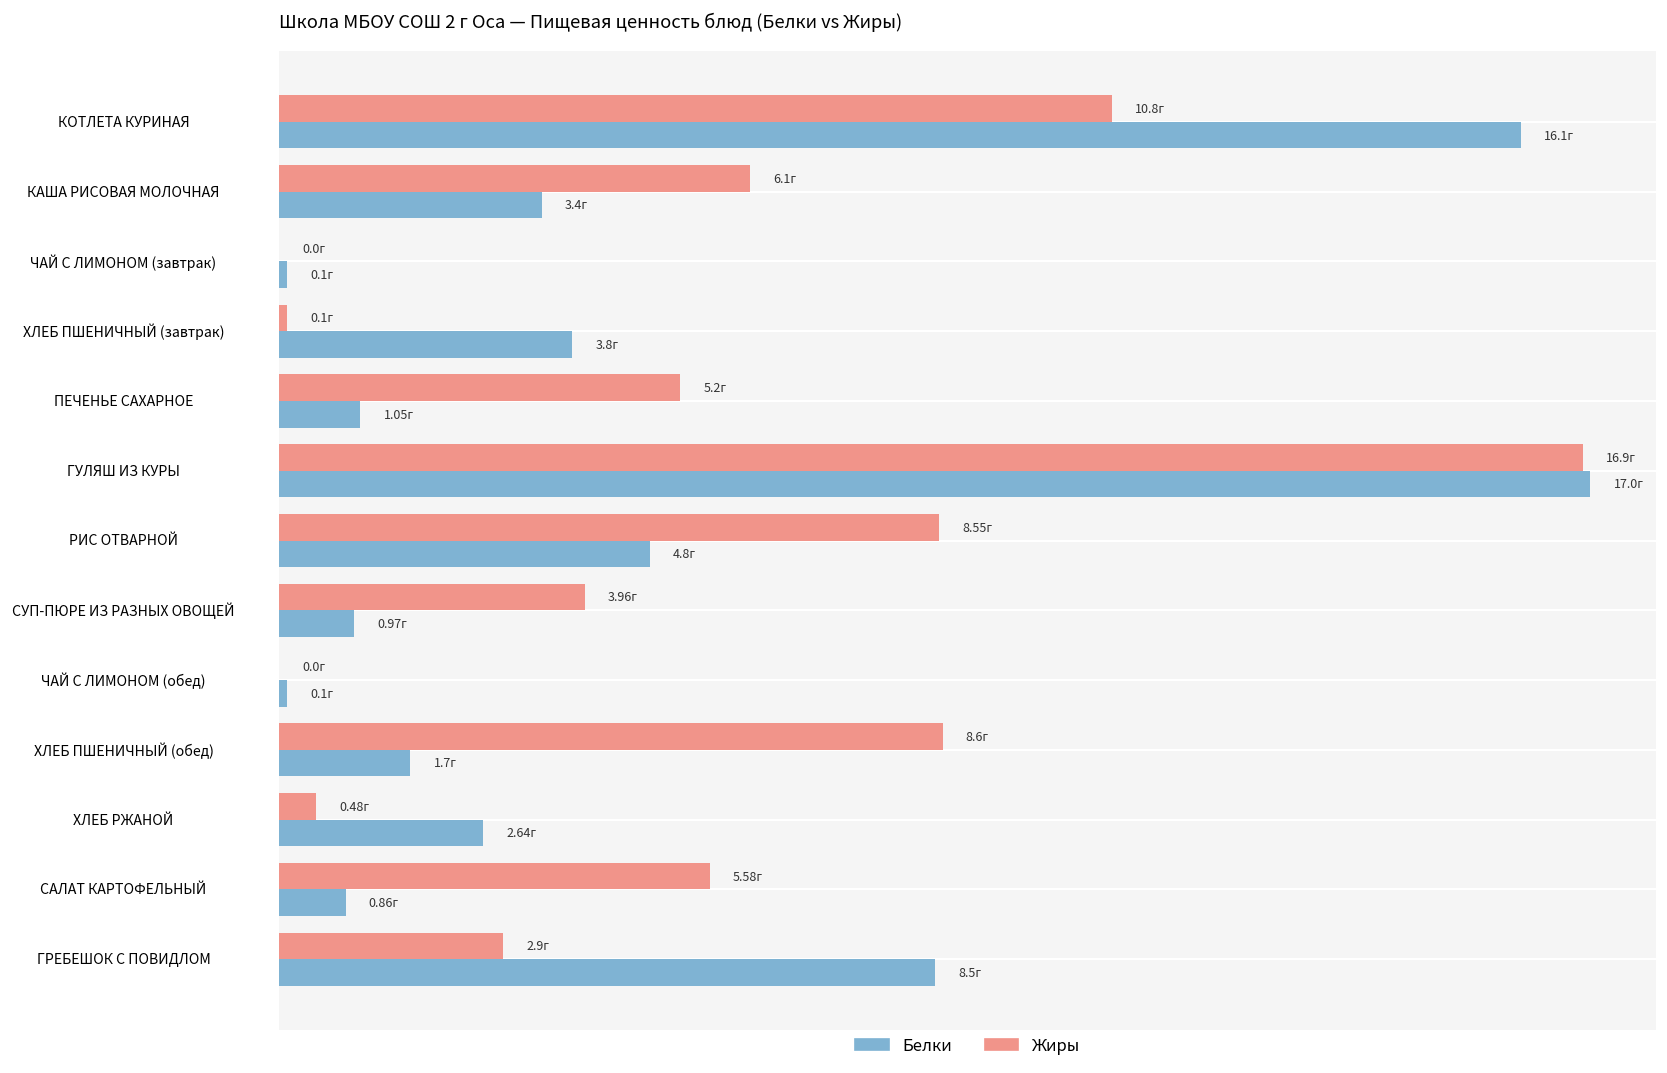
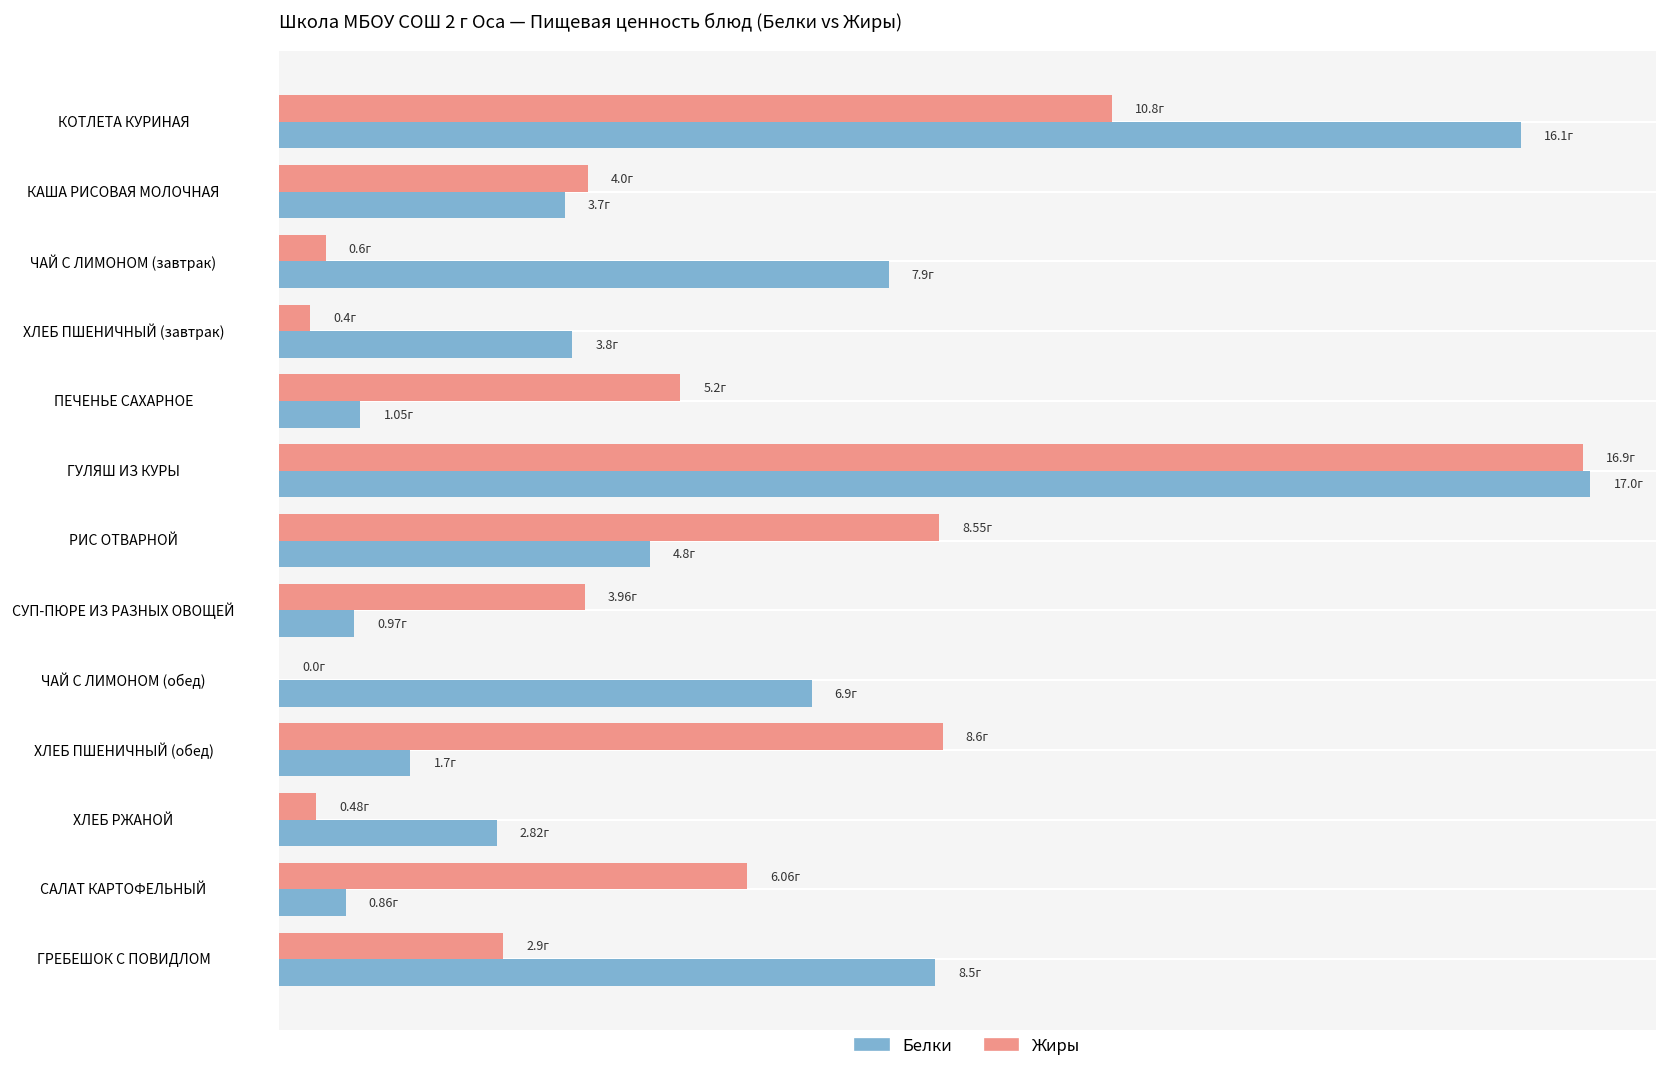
Жиры, КАША РИСОВАЯ МОЛОЧНАЯ: 6.1г -> 4.0г
Белки, КАША РИСОВАЯ МОЛОЧНАЯ: 3.4г -> 3.7г
Жиры, ЧАЙ С ЛИМОНОМ (завтрак): 0.0г -> 0.6г
Белки, ЧАЙ С ЛИМОНОМ (завтрак): 0.1г -> 7.9г
Жиры, ХЛЕБ ПШЕНИЧНЫЙ (завтрак): 0.1г -> 0.4г
Белки, ЧАЙ С ЛИМОНОМ (обед): 0.1г -> 6.9г
Белки, ХЛЕБ РЖАНОЙ: 2.64г -> 2.82г
Жиры, САЛАТ КАРТОФЕЛЬНЫЙ: 5.58г -> 6.06г
